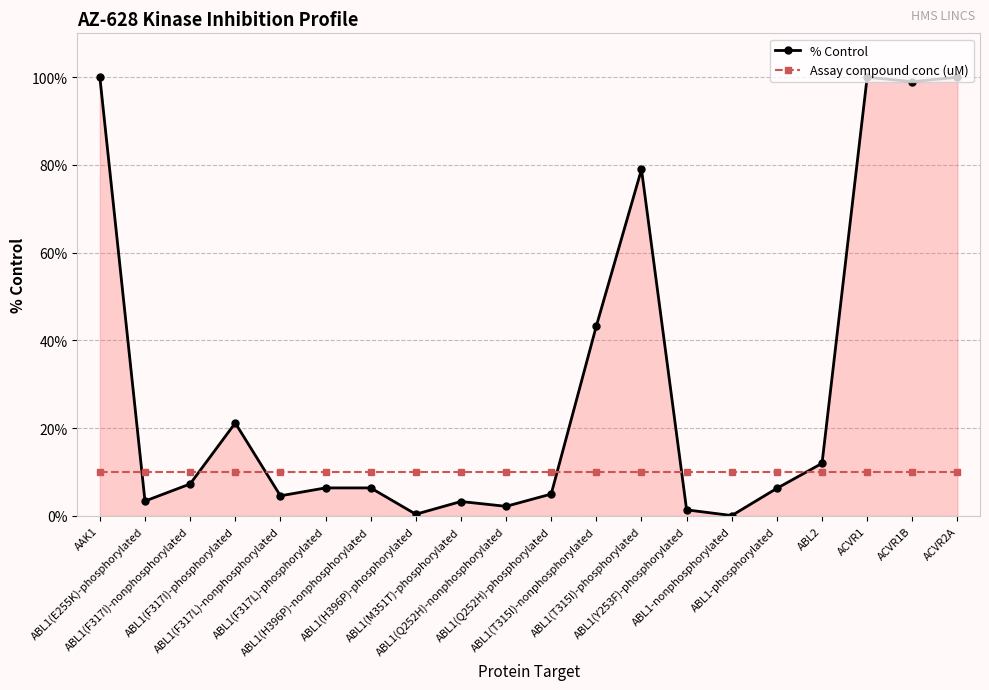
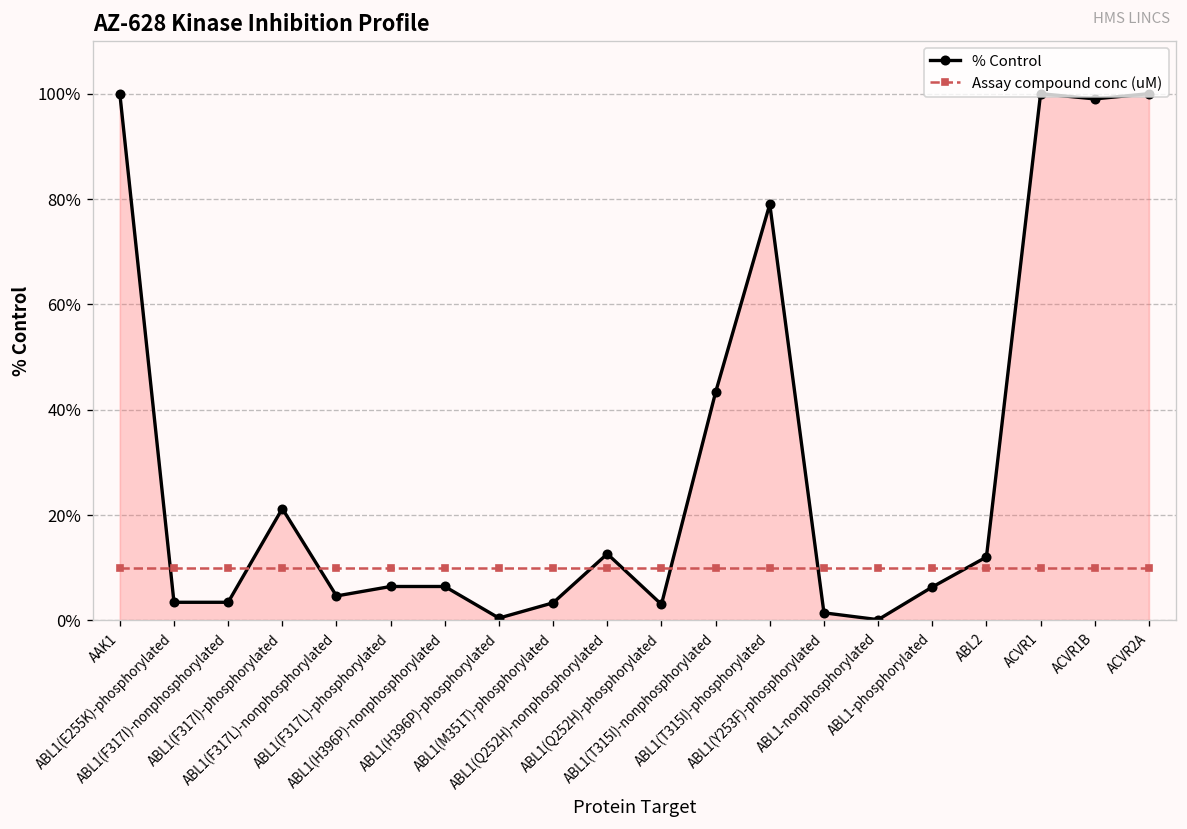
% Control, ABL1(F317I)-nonphosphorylated: 7% -> 3%
% Control, ABL1(Q252H)-nonphosphorylated: 2% -> 13%
% Control, ABL1(Q252H)-phosphorylated: 5% -> 3%
